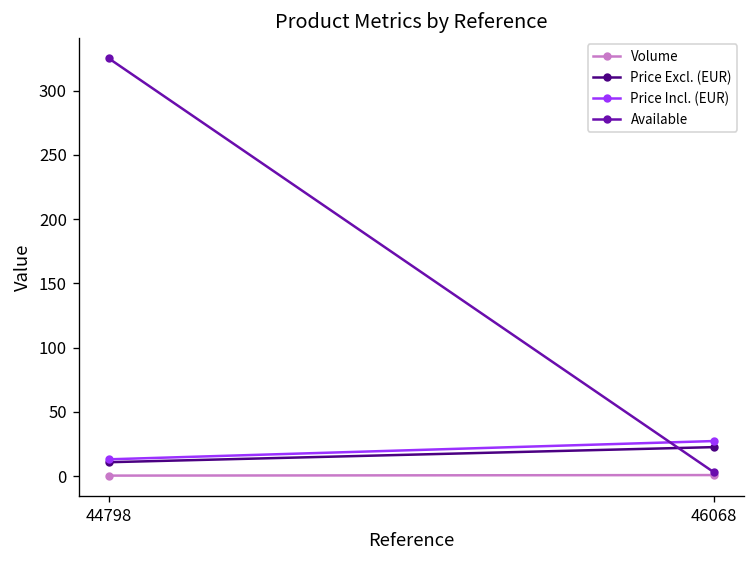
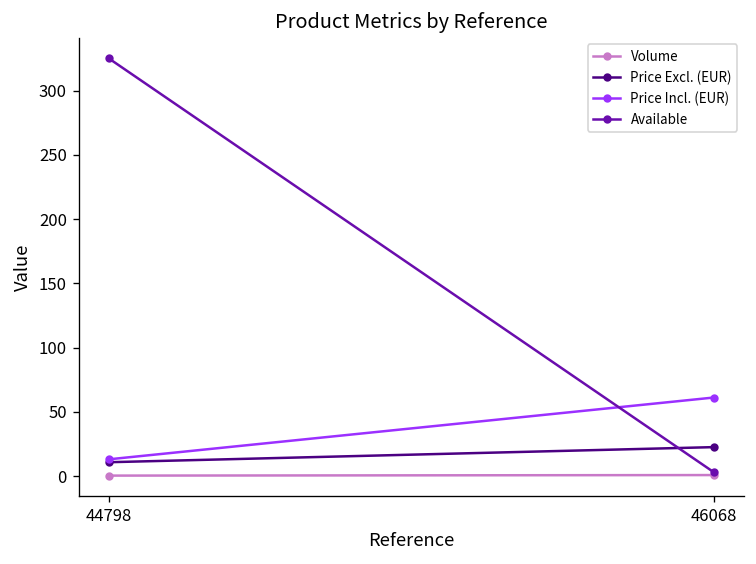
Price Incl. (EUR), 46068: 27 -> 61
